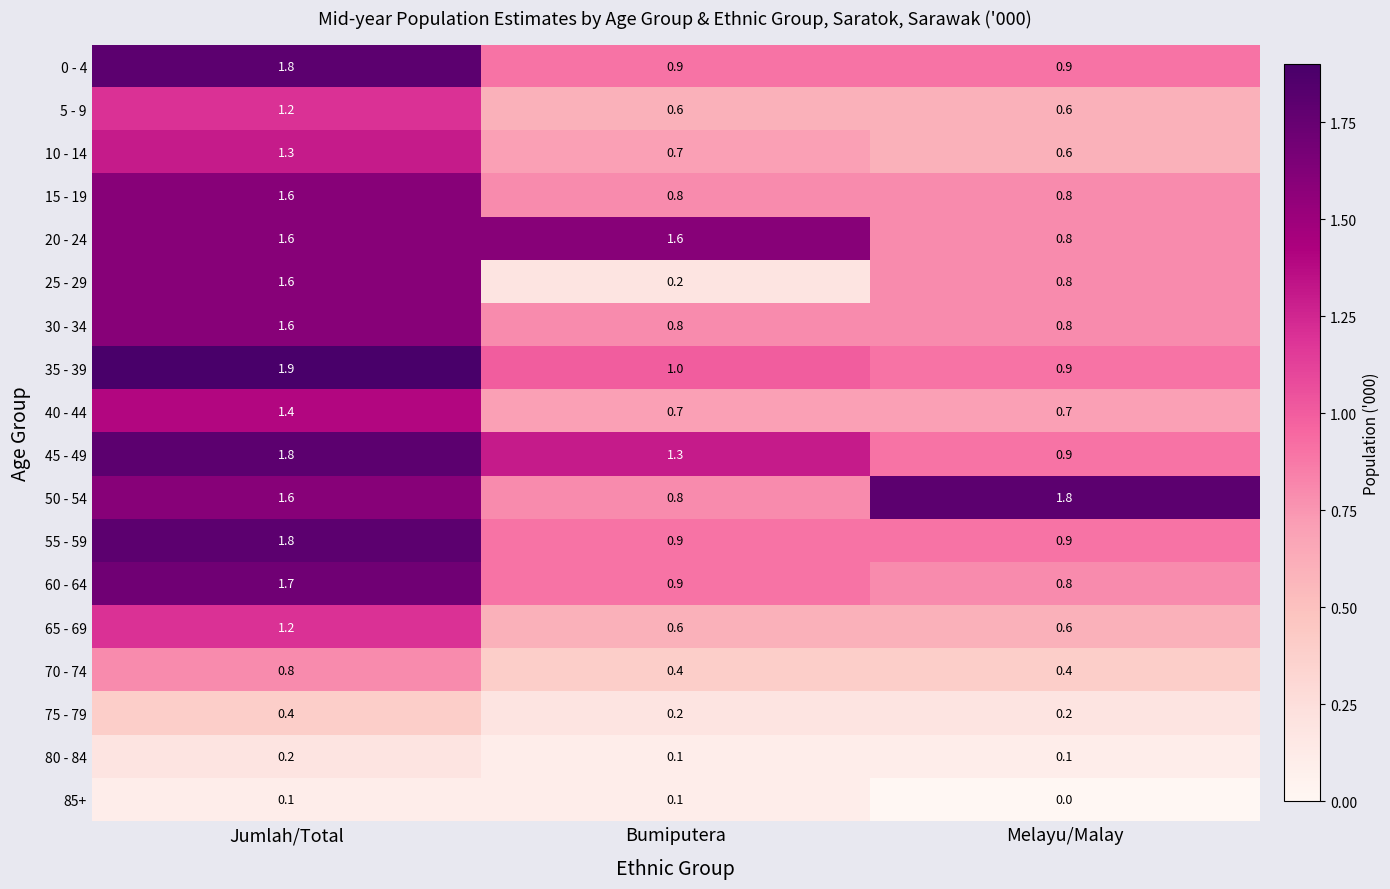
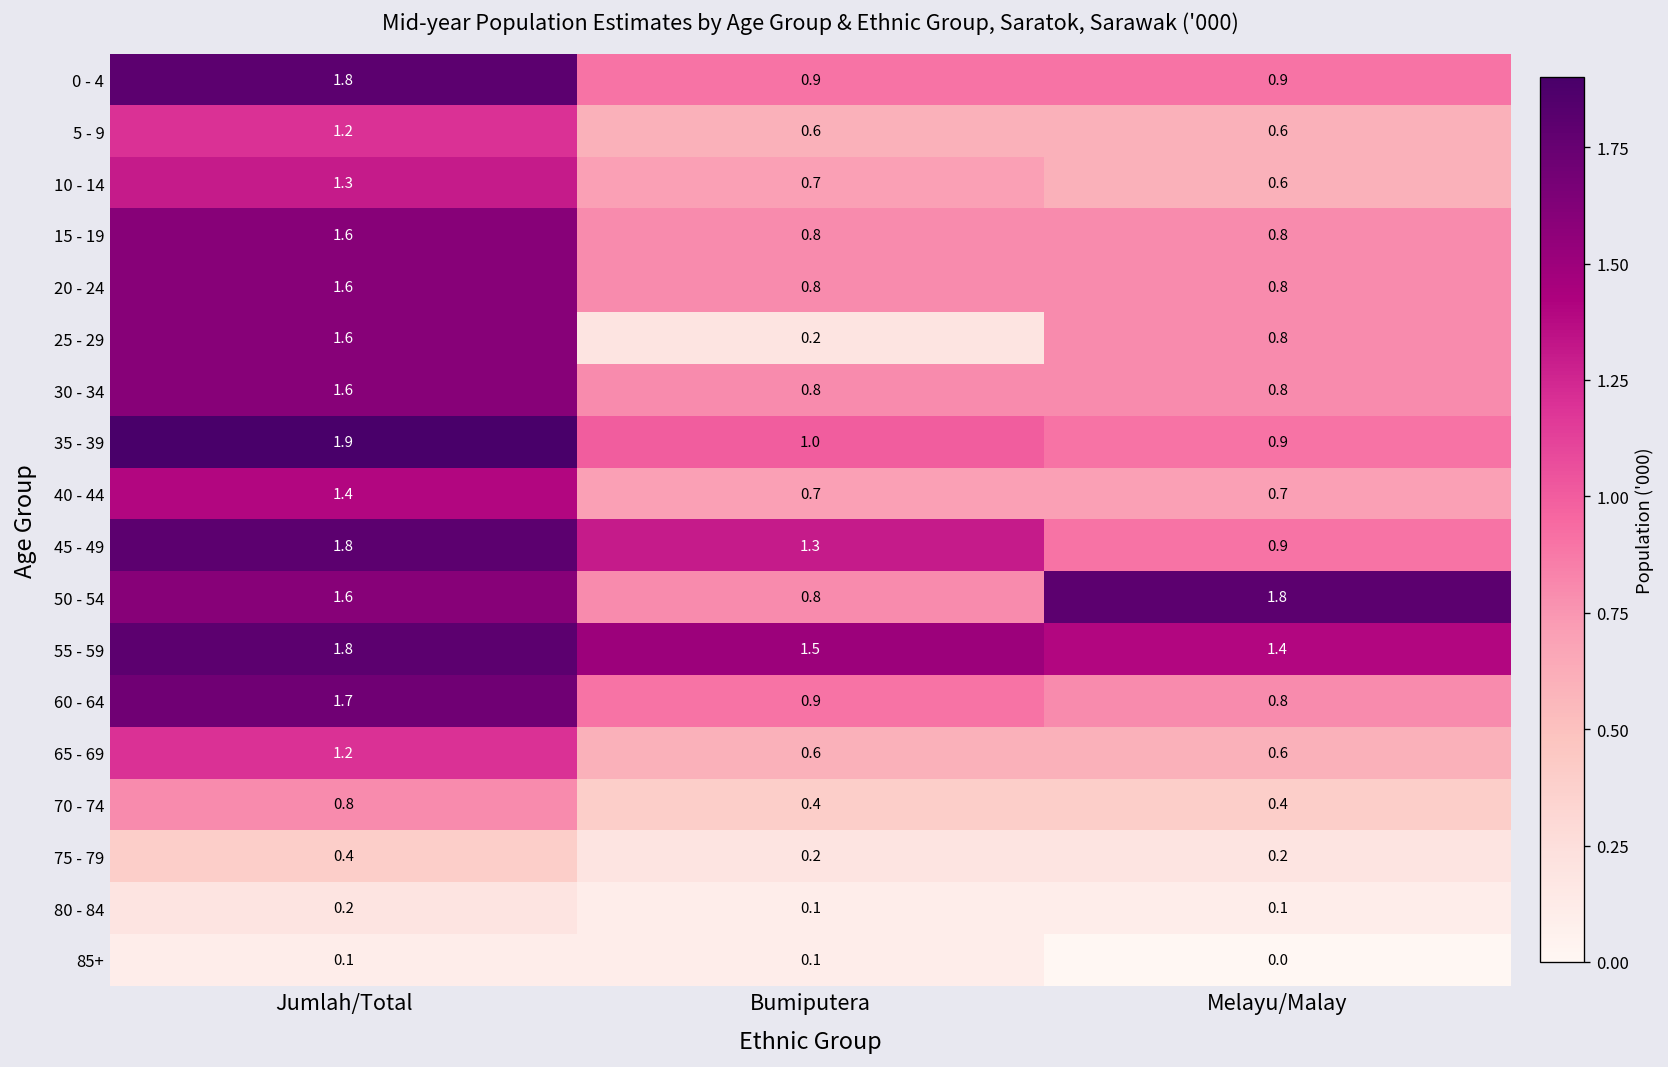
20 - 24, Bumiputera: 1.6 -> 0.8
55 - 59, Bumiputera: 0.9 -> 1.5
55 - 59, Melayu/Malay: 0.9 -> 1.4
